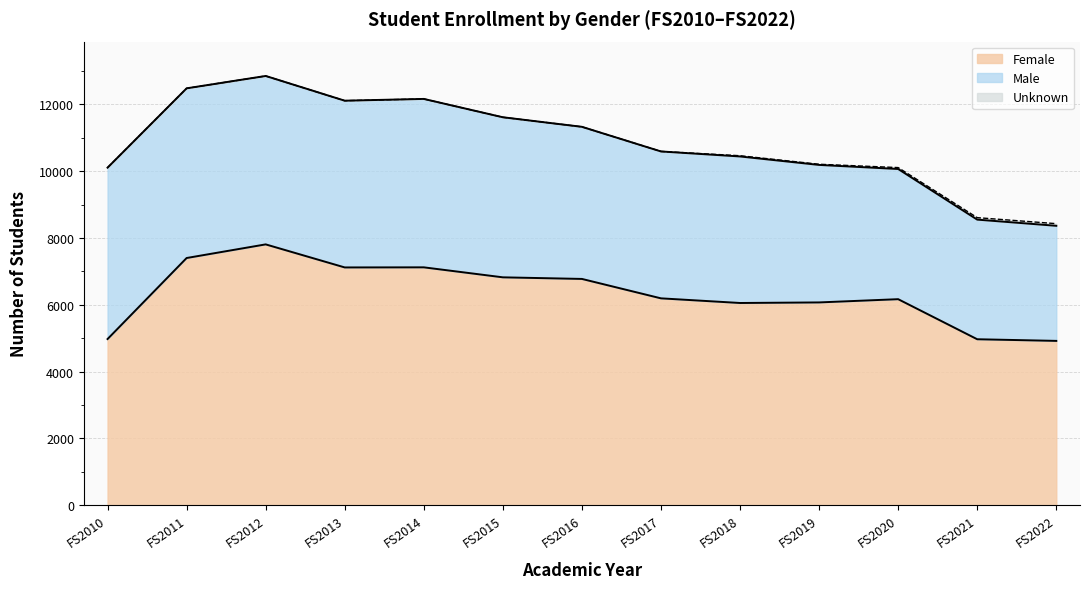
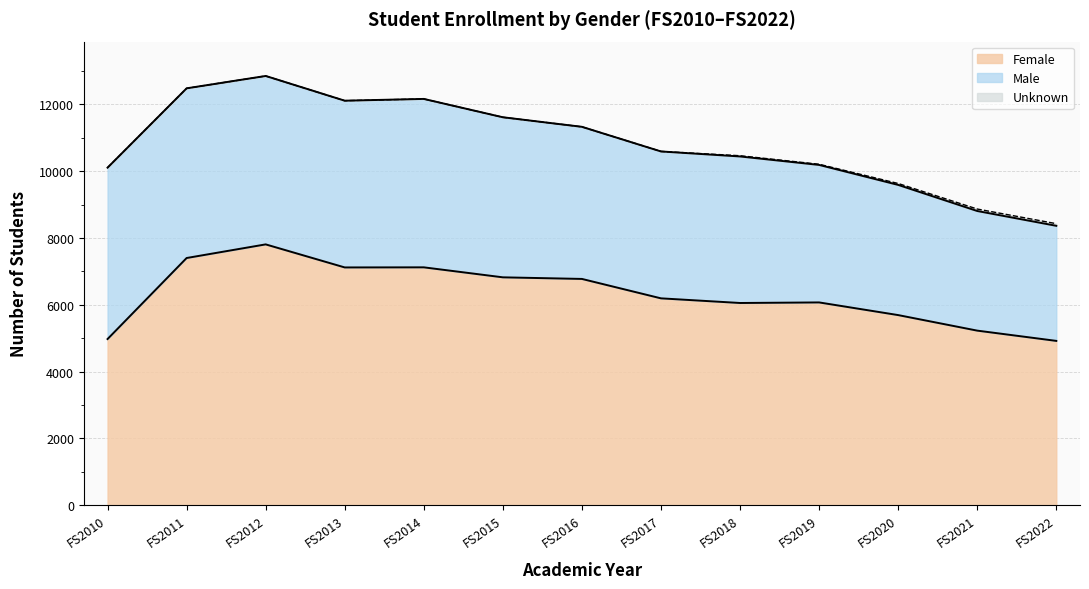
Female, FS2020: 6200 -> 5700
Female, FS2021: 5000 -> 5200
